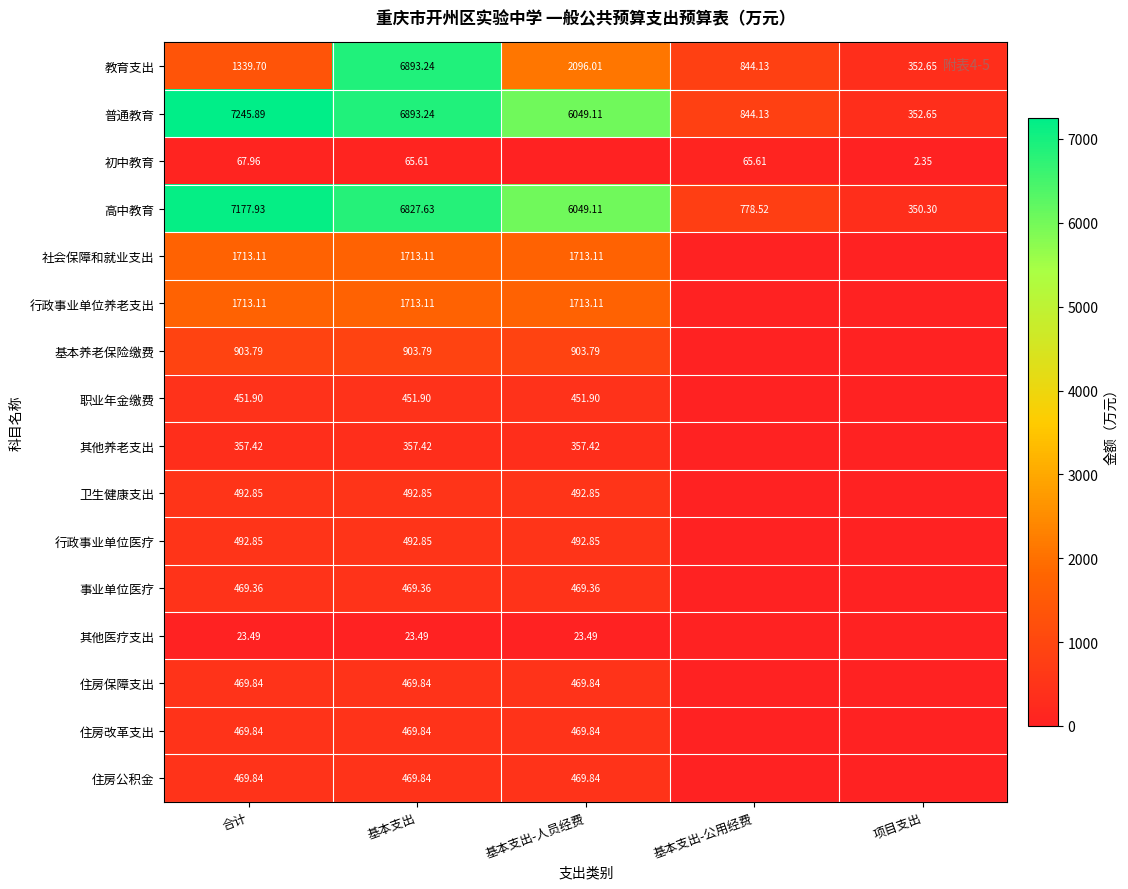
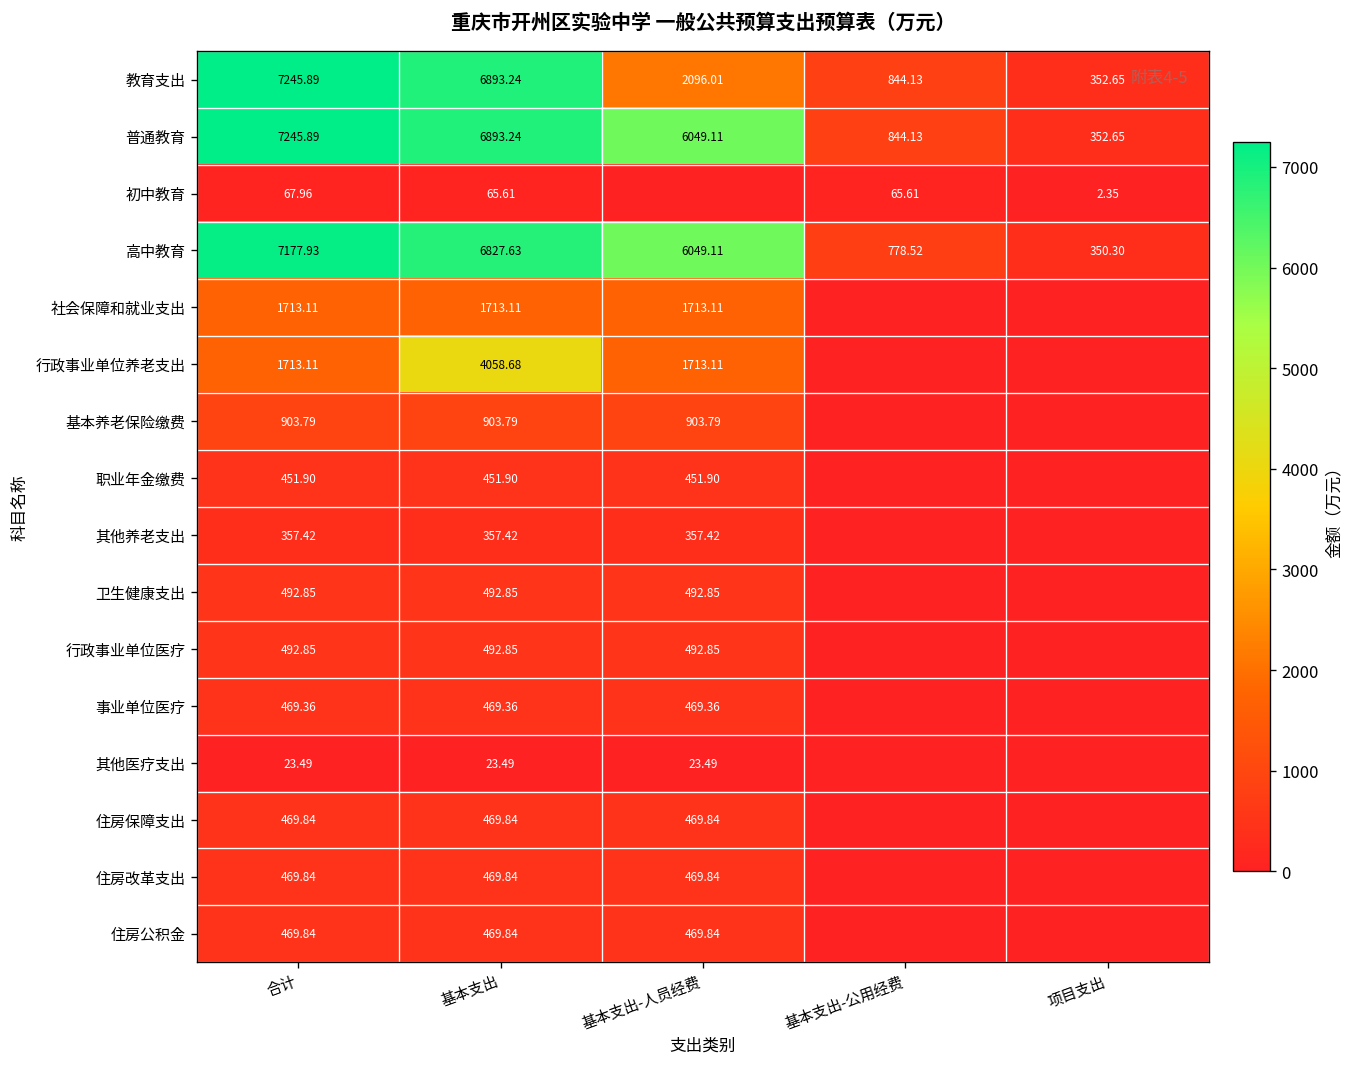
教育支出, 合计: 1339.70 -> 7245.89
行政事业单位养老支出, 基本支出: 1713.11 -> 4058.68
